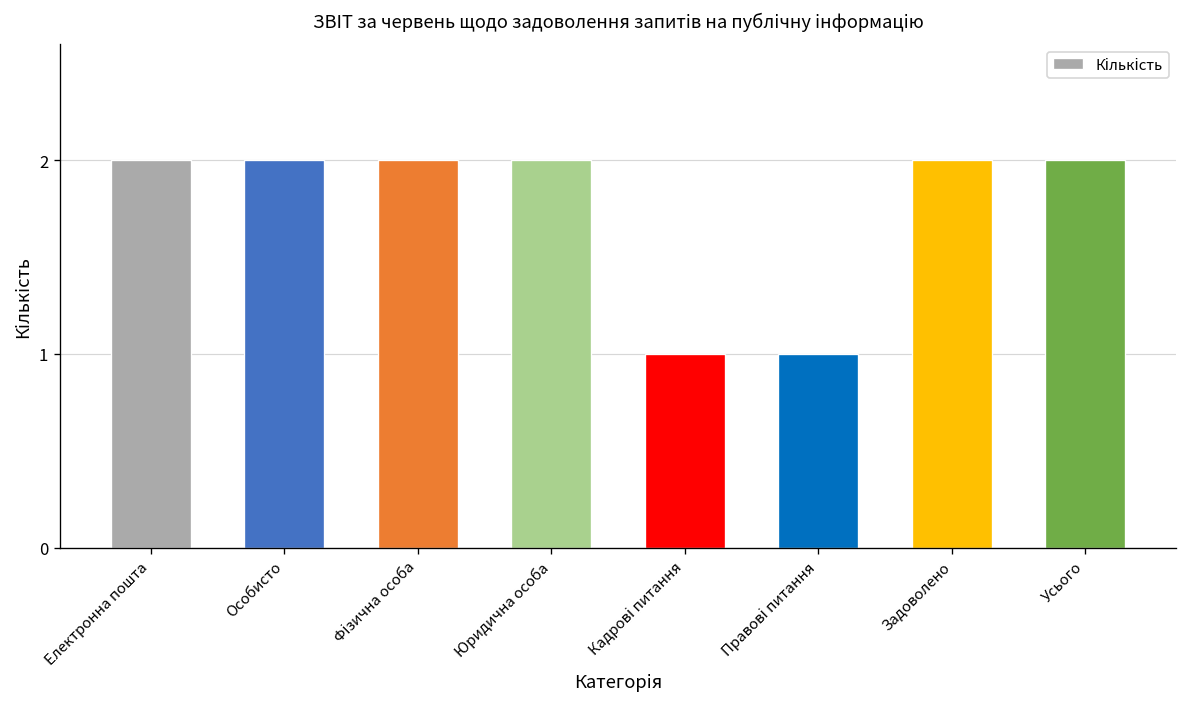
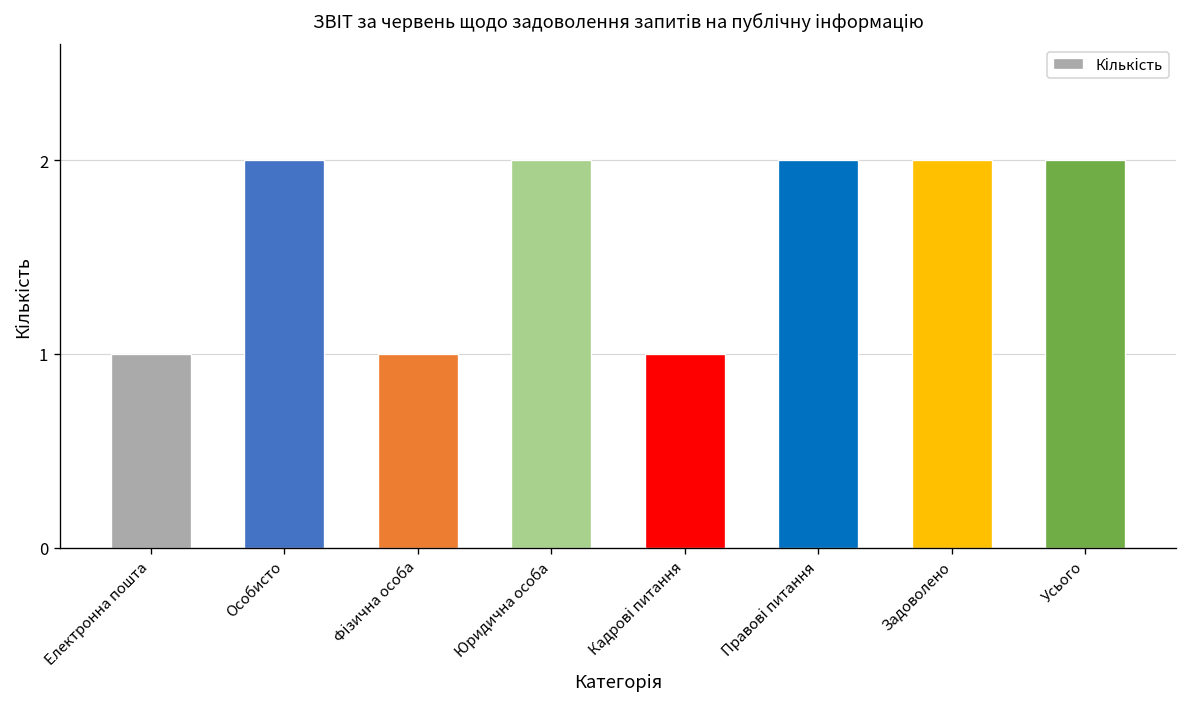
Електронна пошта: 2 -> 1
Фізична особа: 2 -> 1
Правові питання: 1 -> 2
